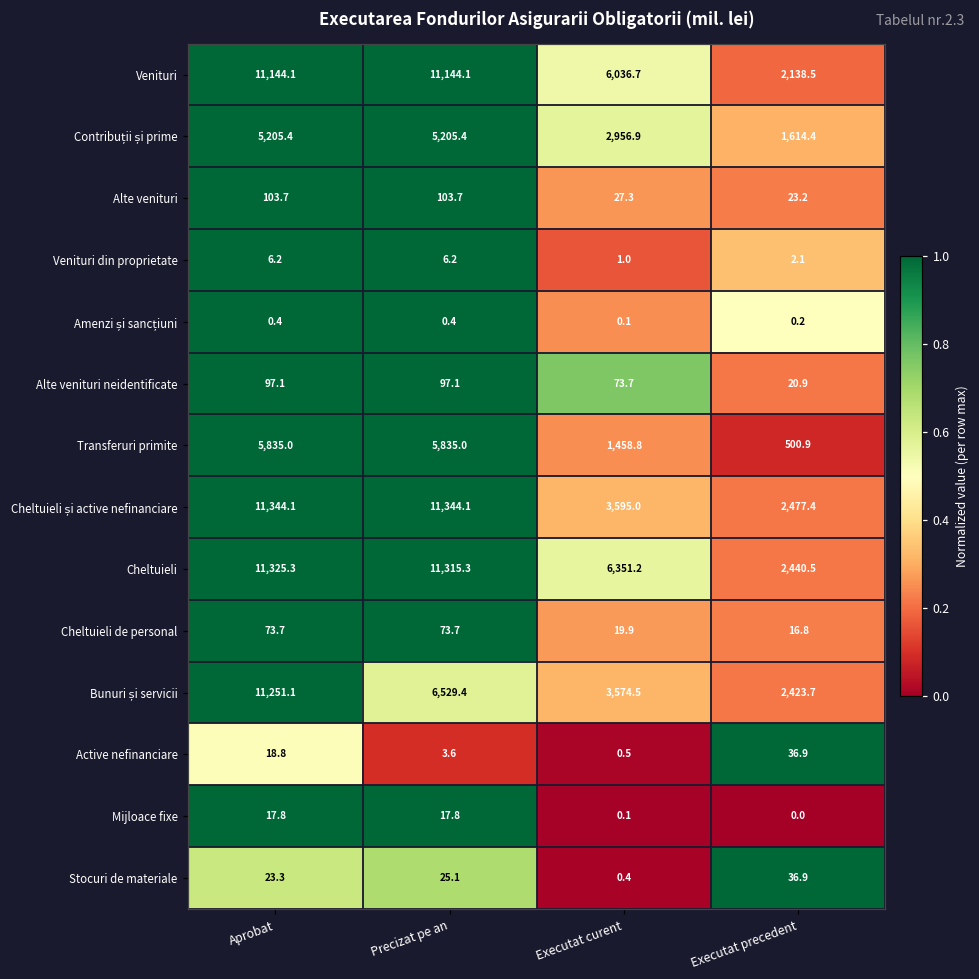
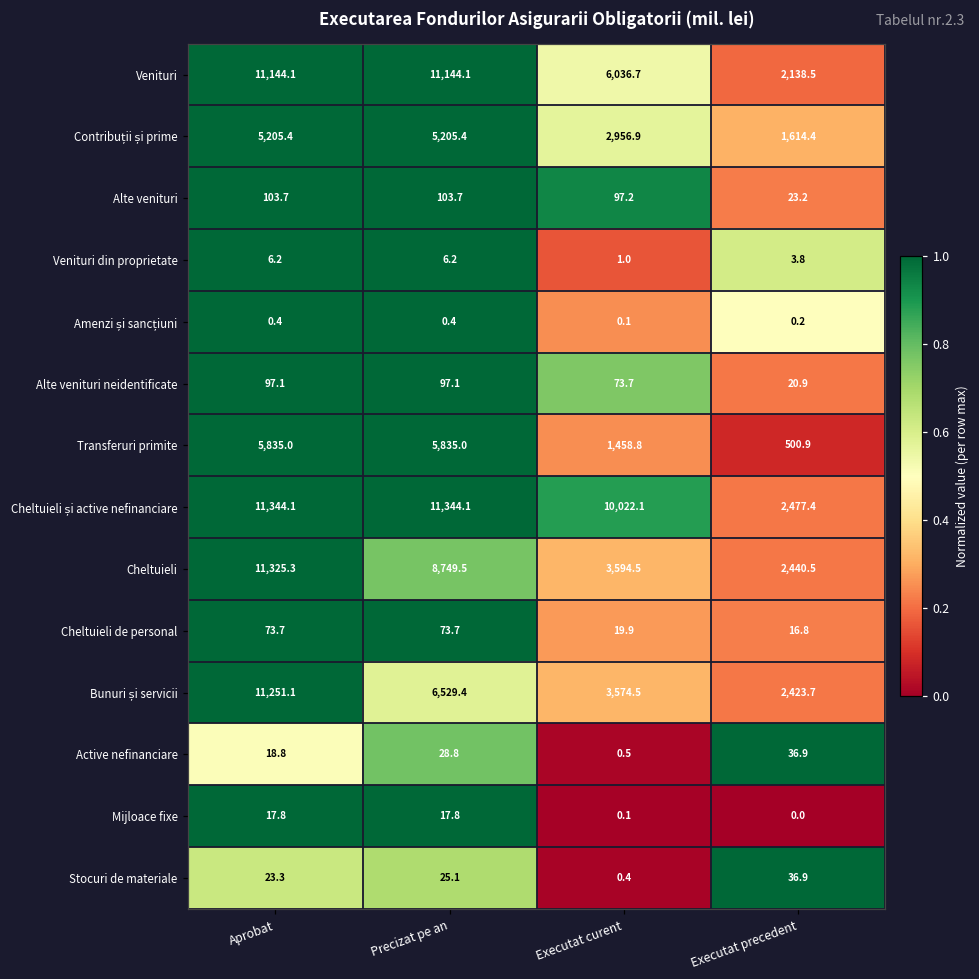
Alte venituri, Executat curent: 27.3 -> 97.2
Venituri din proprietate, Executat precedent: 2.1 -> 3.8
Cheltuieli și active nefinanciare, Executat curent: 3,595.0 -> 10,022.1
Cheltuieli, Precizat pe an: 11,315.3 -> 8,749.5
Cheltuieli, Executat curent: 6,351.2 -> 3,594.5
Active nefinanciare, Precizat pe an: 3.6 -> 28.8
